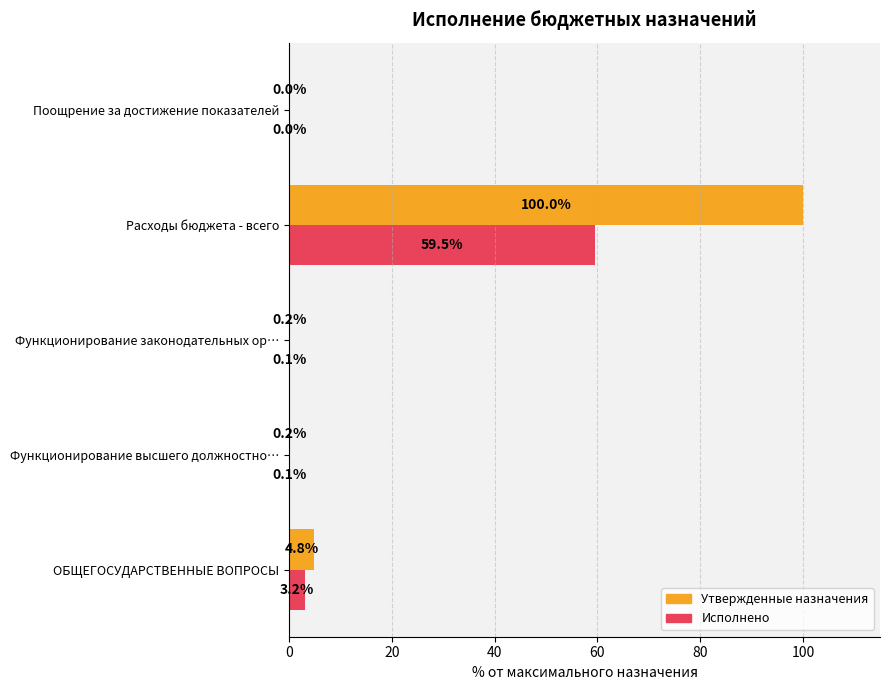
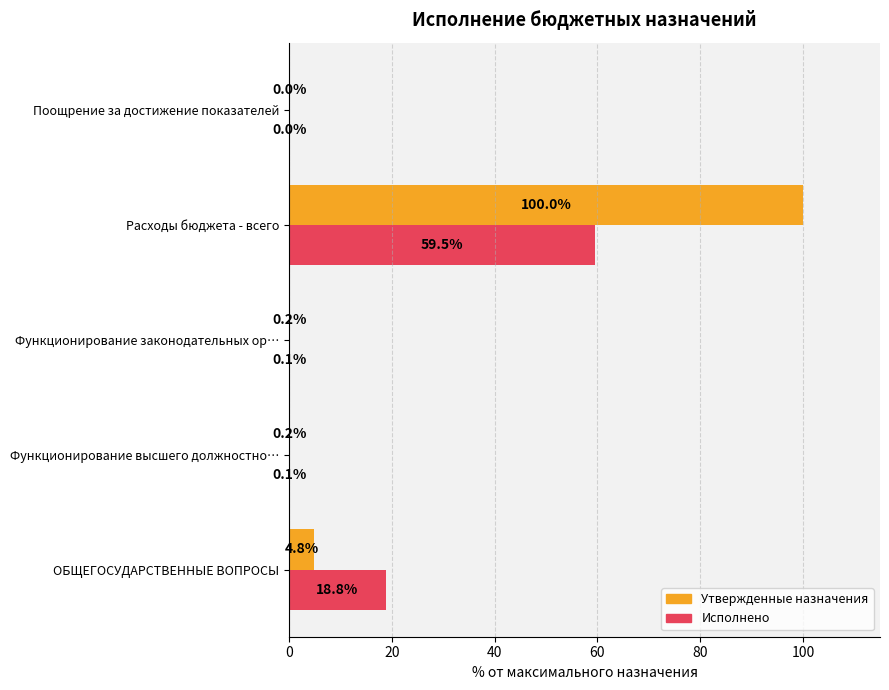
Исполнено, ОБЩЕГОСУДАРСТВЕННЫЕ ВОПРОСЫ: 3.2% -> 18.8%
